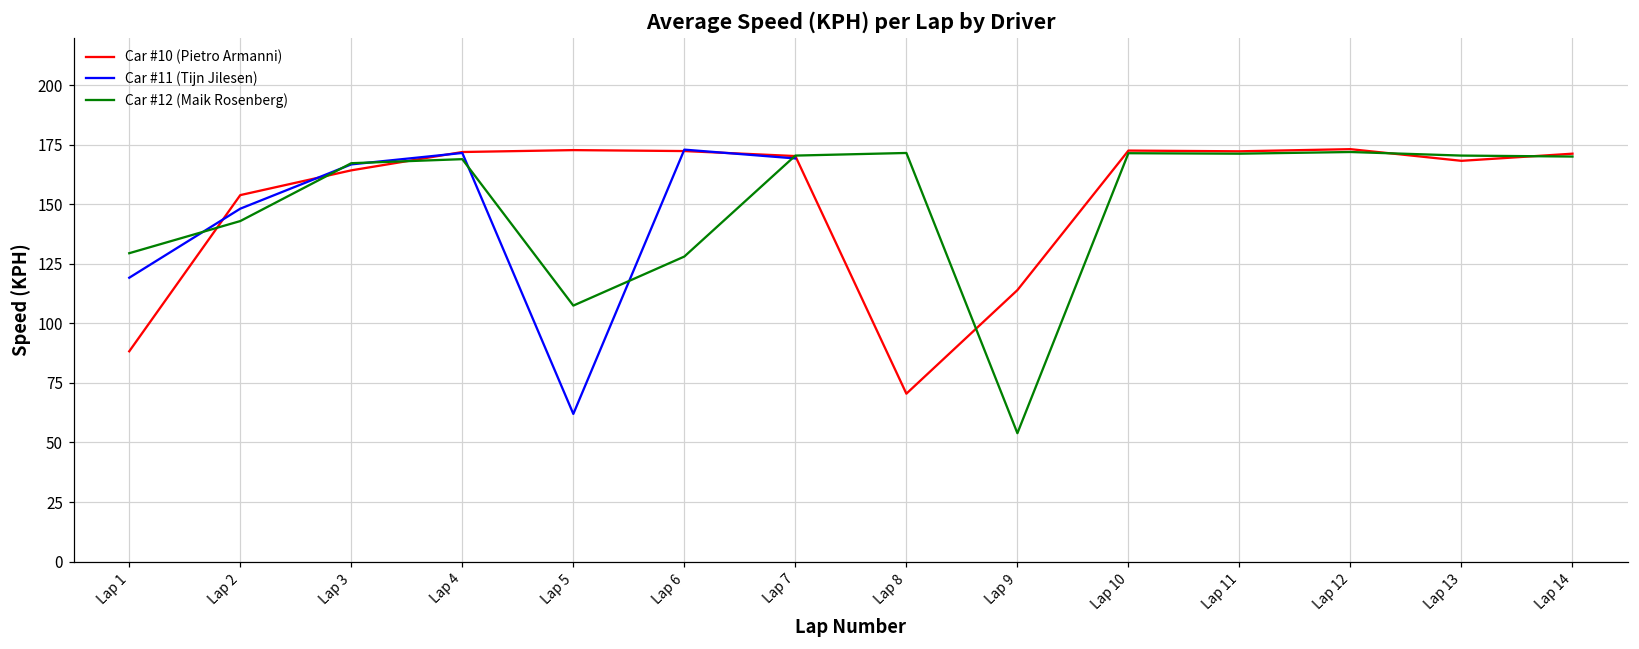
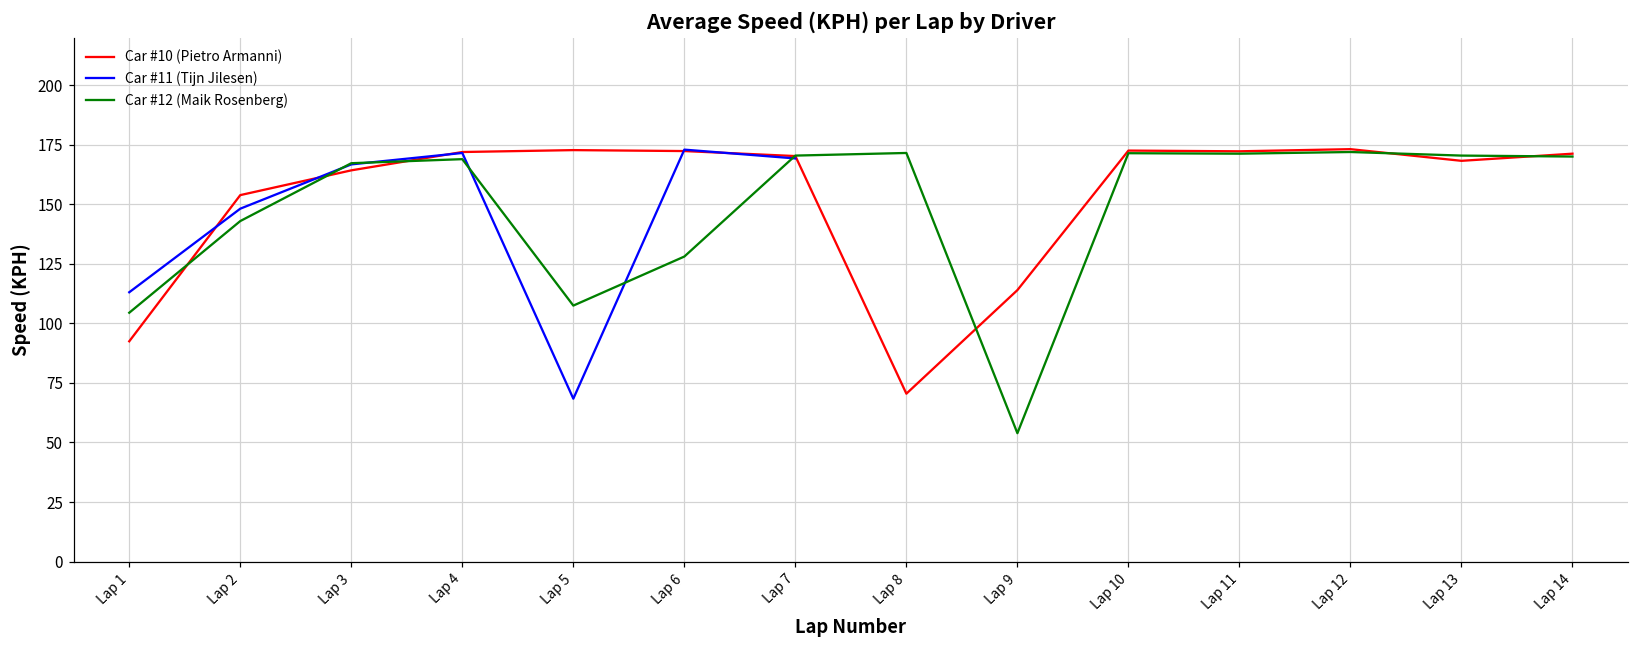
Car #10 (Pietro Armanni), Lap 1: 88 -> 93
Car #11 (Tijn Jilesen), Lap 1: 119 -> 113
Car #12 (Maik Rosenberg), Lap 1: 130 -> 105
Car #11 (Tijn Jilesen), Lap 5: 62 -> 68
